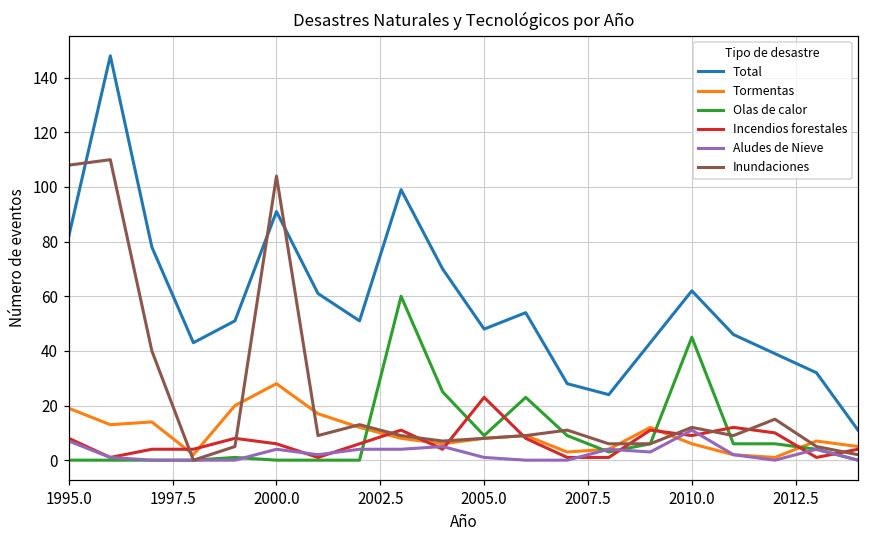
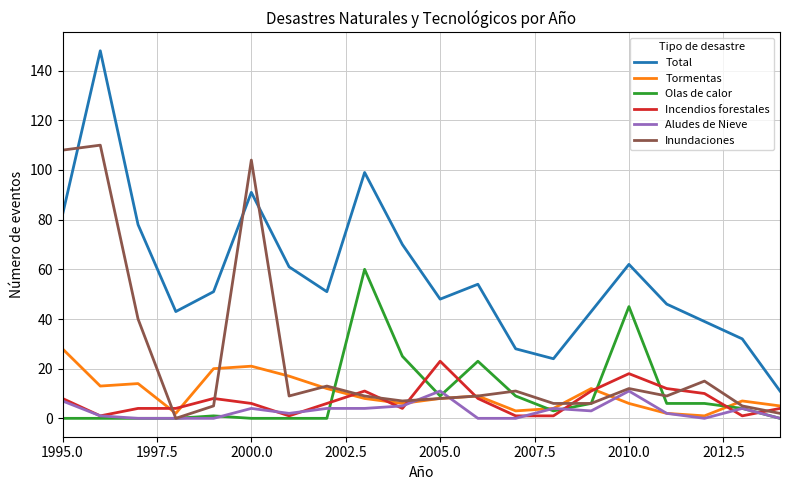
Tormentas, 1995.0: 19 -> 28
Tormentas, 2000.0: 28 -> 21
Aludes de Nieve, 2005.0: 1 -> 11
Incendios forestales, 2010.0: 9 -> 18
